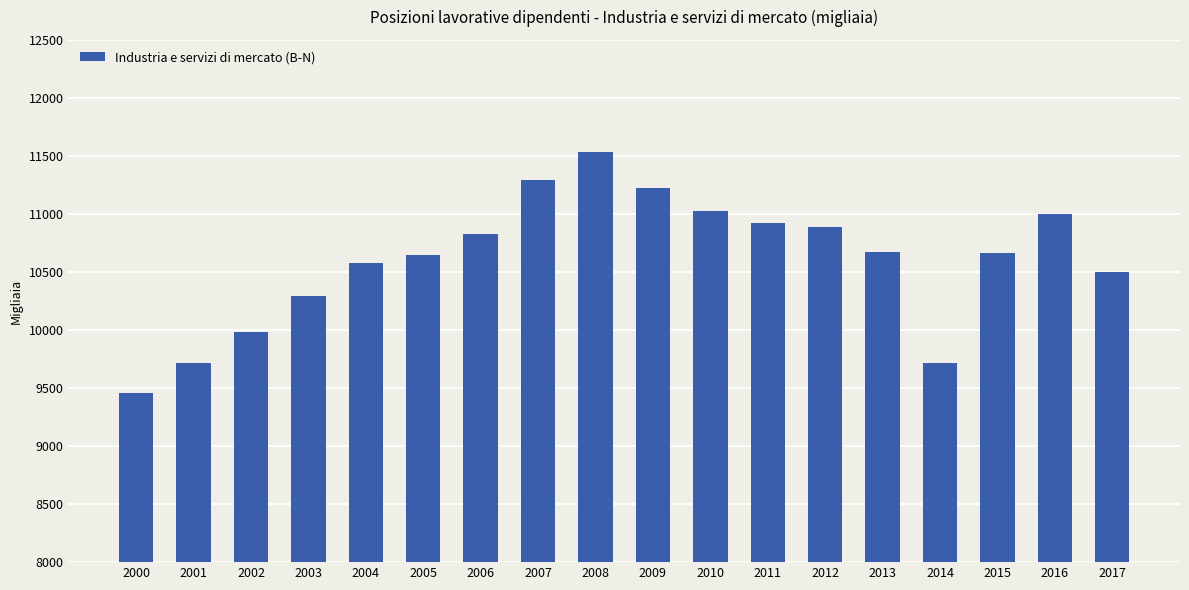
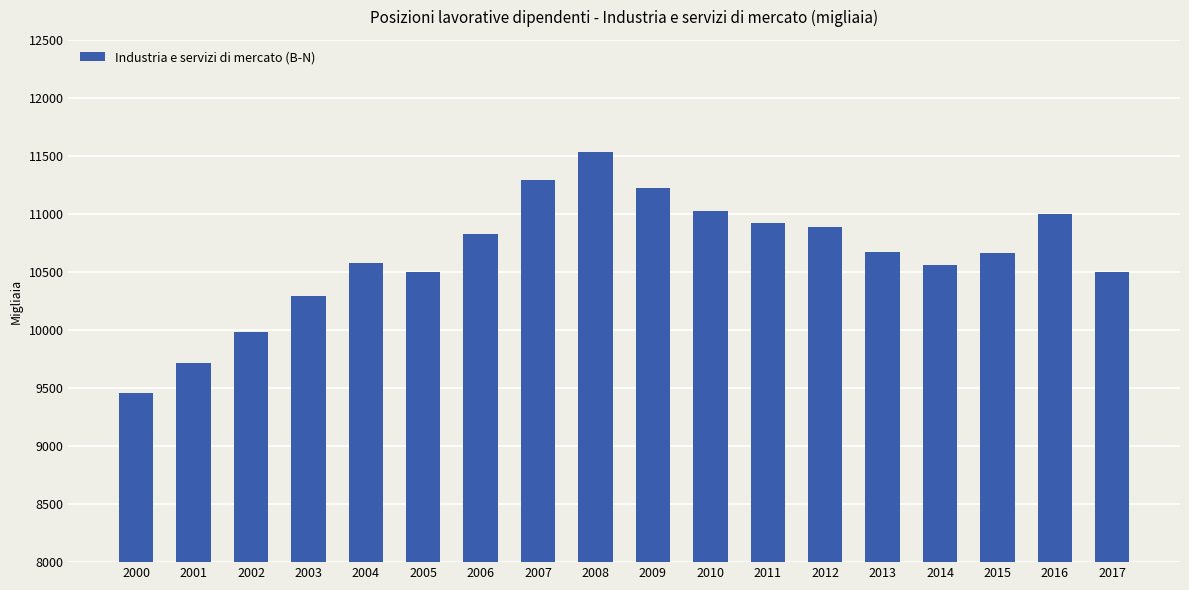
2005: 10650 -> 10500
2014: 9710 -> 10560
